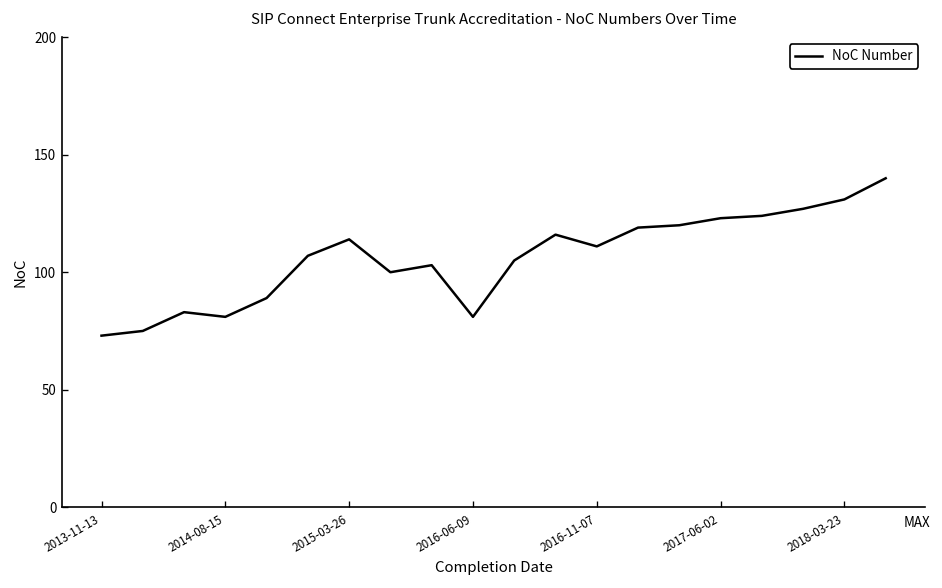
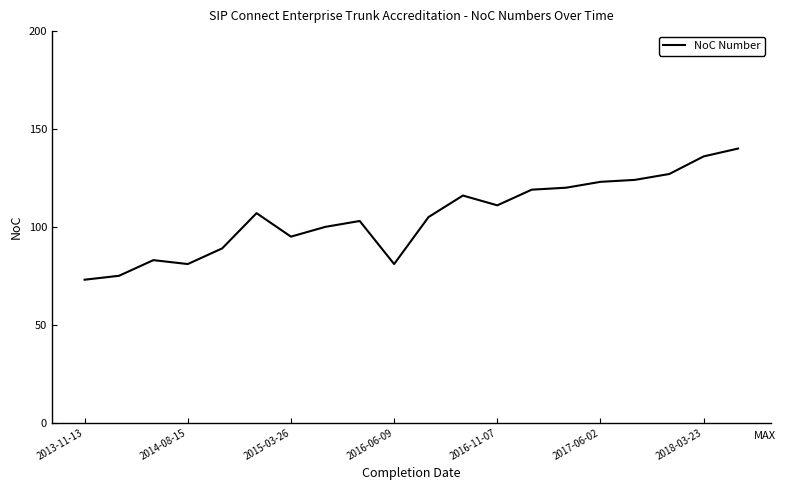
2015-03-26: 114 -> 95
2018-03-23: 131 -> 136
